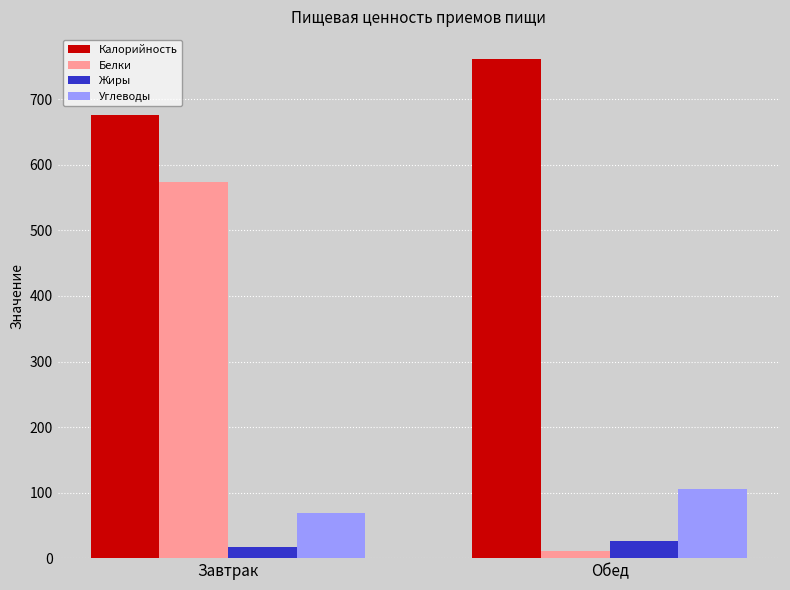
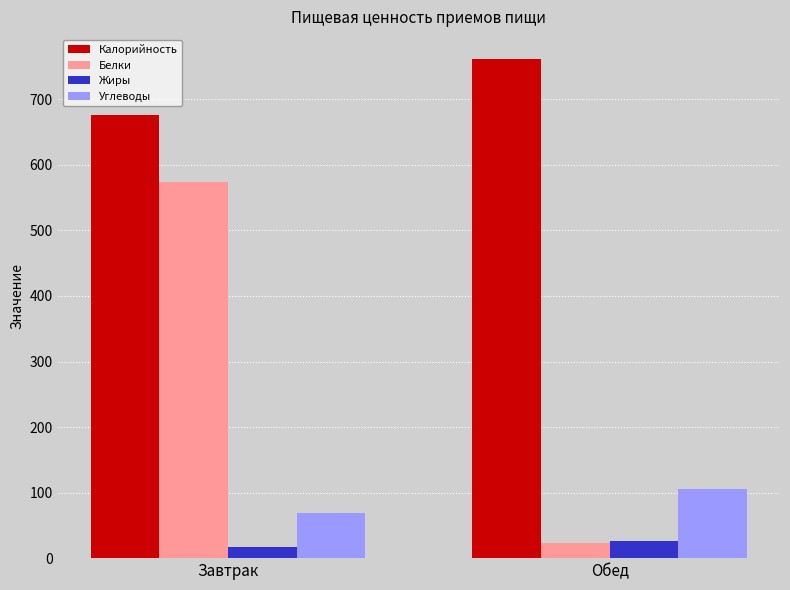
Белки, Обед: 10 -> 20
